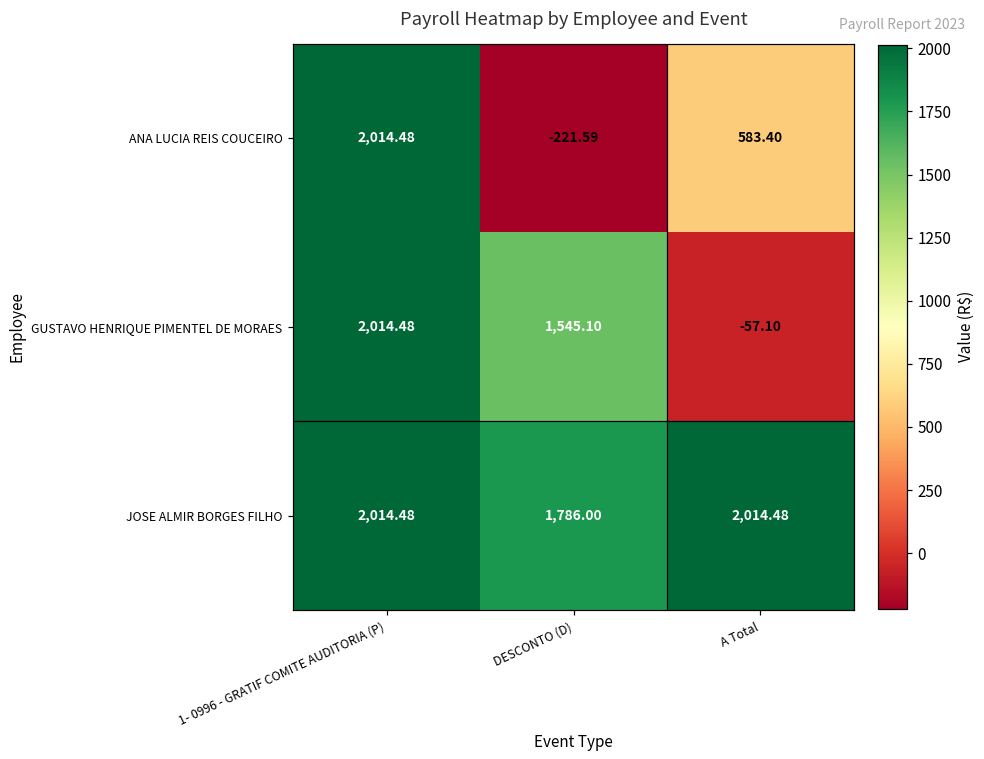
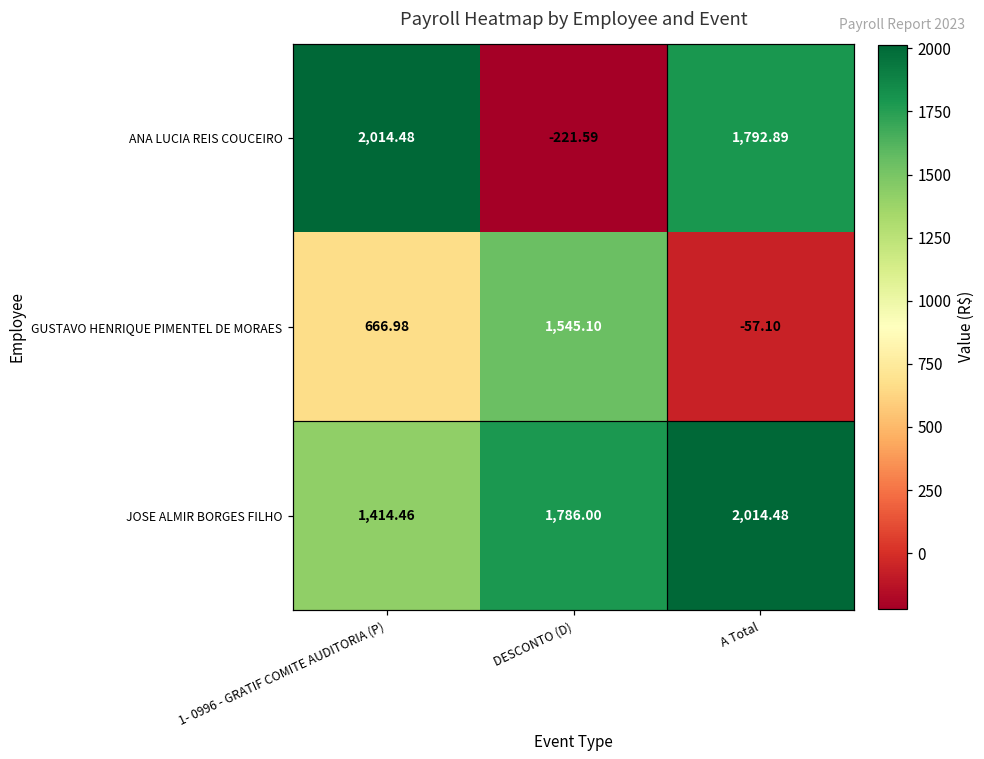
ANA LUCIA REIS COUCEIRO, A Total: 583.40 -> 1,792.89
GUSTAVO HENRIQUE PIMENTEL DE MORAES, 1- 0996 - GRATIF COMITE AUDITORIA (P): 2,014.48 -> 666.98
JOSE ALMIR BORGES FILHO, 1- 0996 - GRATIF COMITE AUDITORIA (P): 2,014.48 -> 1,414.46
